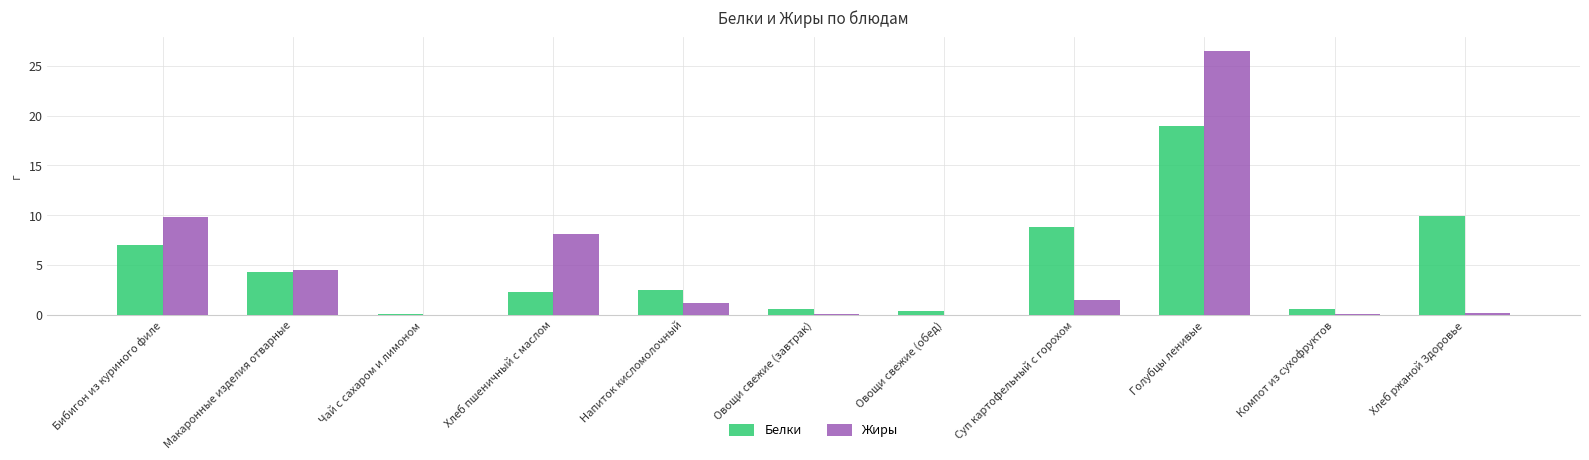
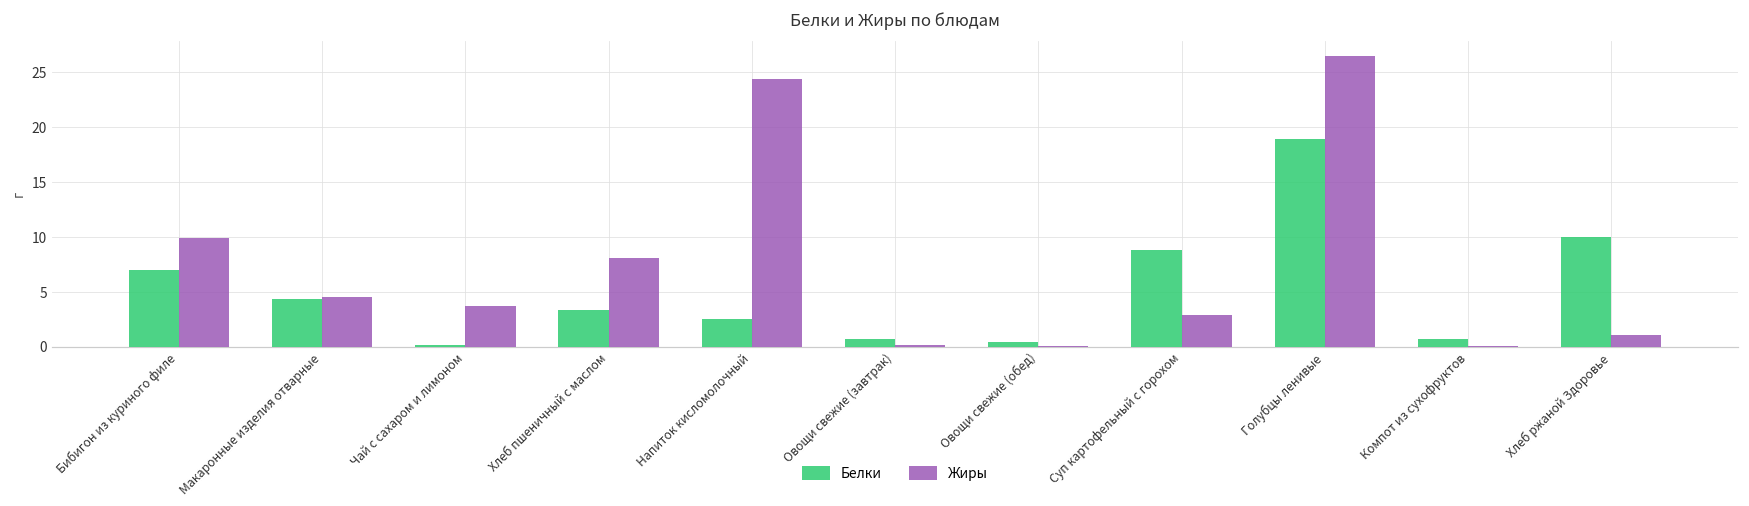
Жиры, Чай с сахаром и лимоном: 0 -> 4
Белки, Хлеб пшеничный с маслом: 2 -> 3
Жиры, Напиток кисломолочный: 1 -> 24
Жиры, Суп картофельный с горохом: 2 -> 3
Жиры, Хлеб ржаной Здоровье: 0 -> 1
